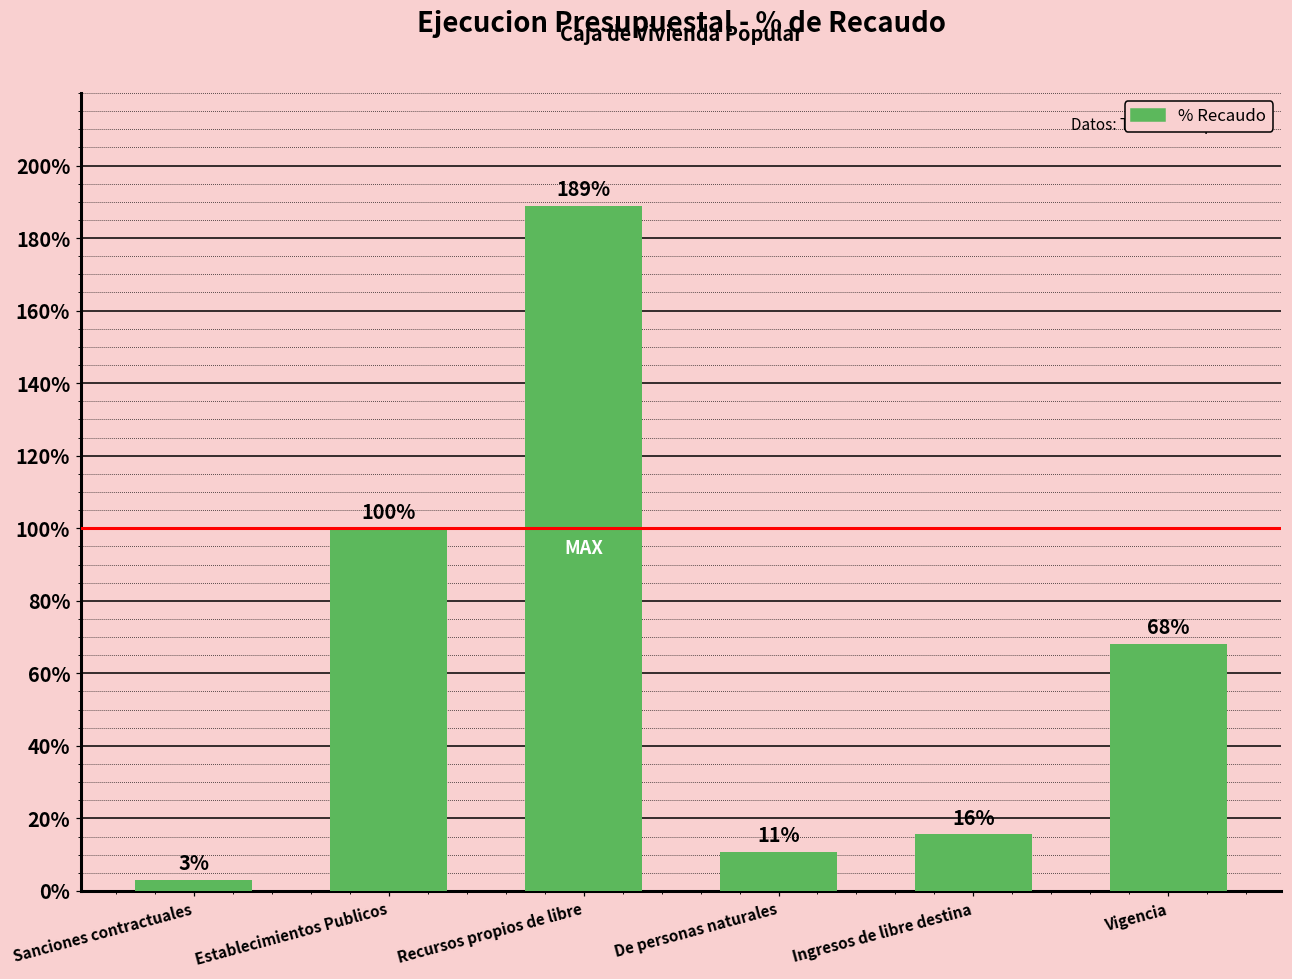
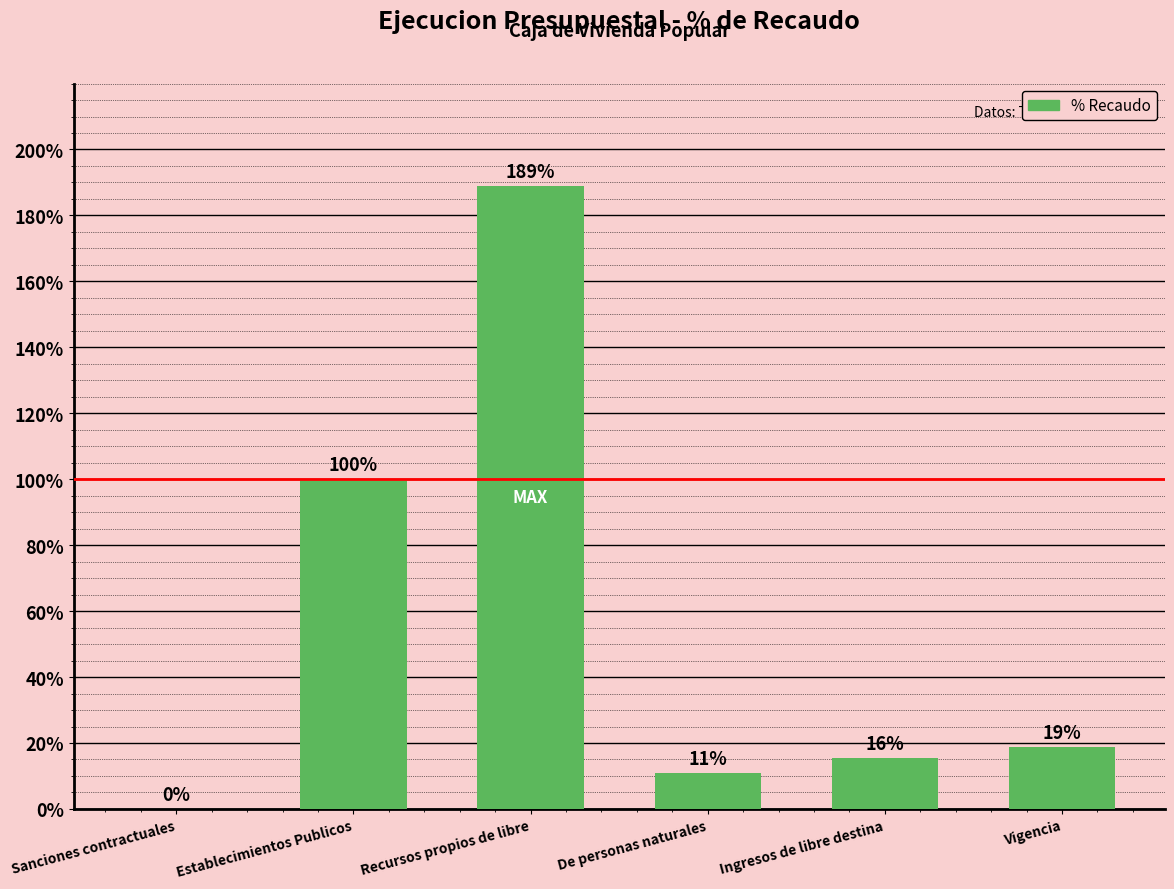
Sanciones contractuales: 3% -> 0%
Vigencia: 68% -> 19%
